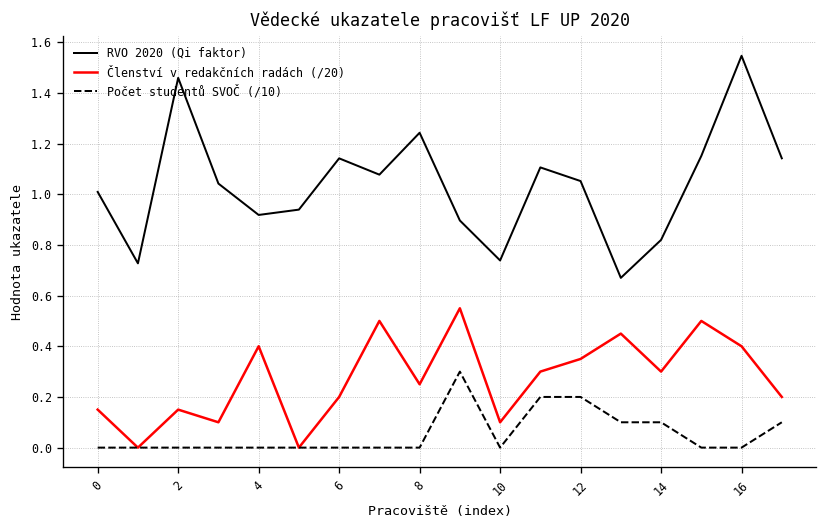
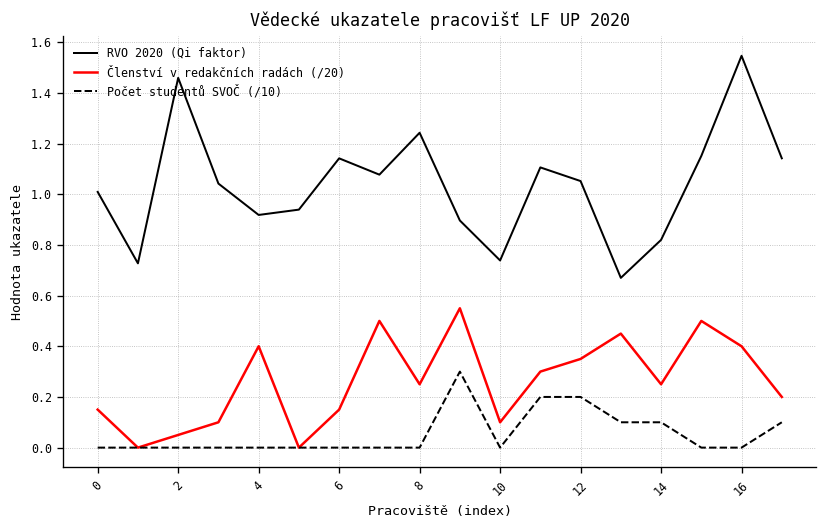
Členství v redakčních radách (/20), 2: 0.15 -> 0.05
Členství v redakčních radách (/20), 6: 0.20 -> 0.15
Členství v redakčních radách (/20), 14: 0.30 -> 0.25
